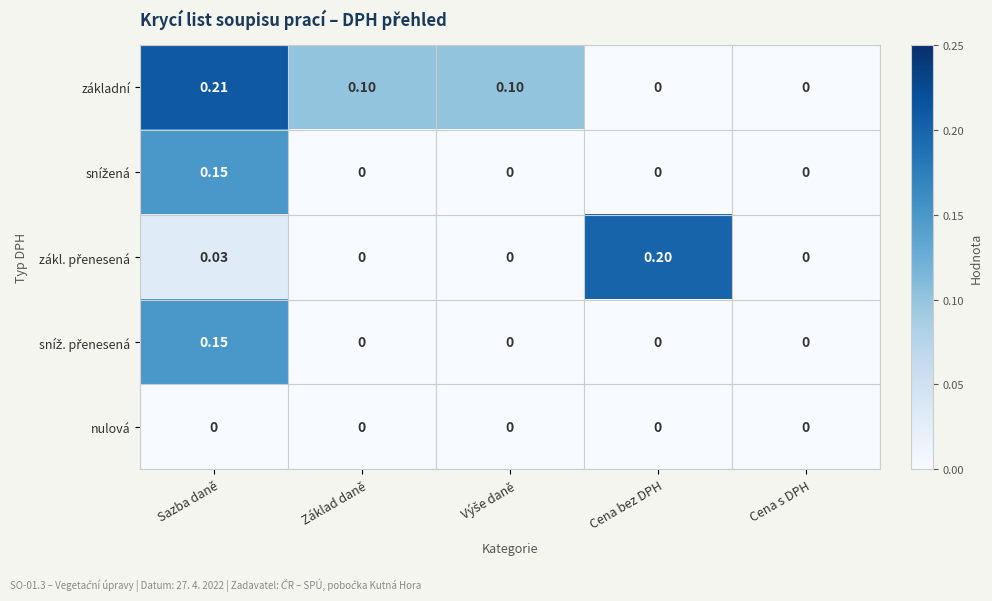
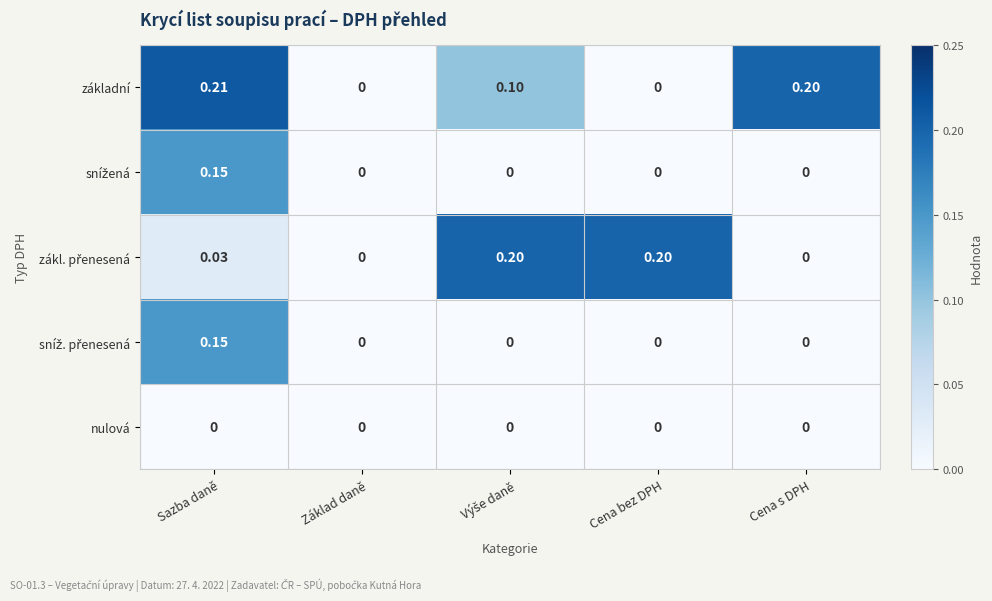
základní, Základ daně: 0.10 -> 0
základní, Cena s DPH: 0 -> 0.20
zákl. přenesená, Výše daně: 0 -> 0.20
